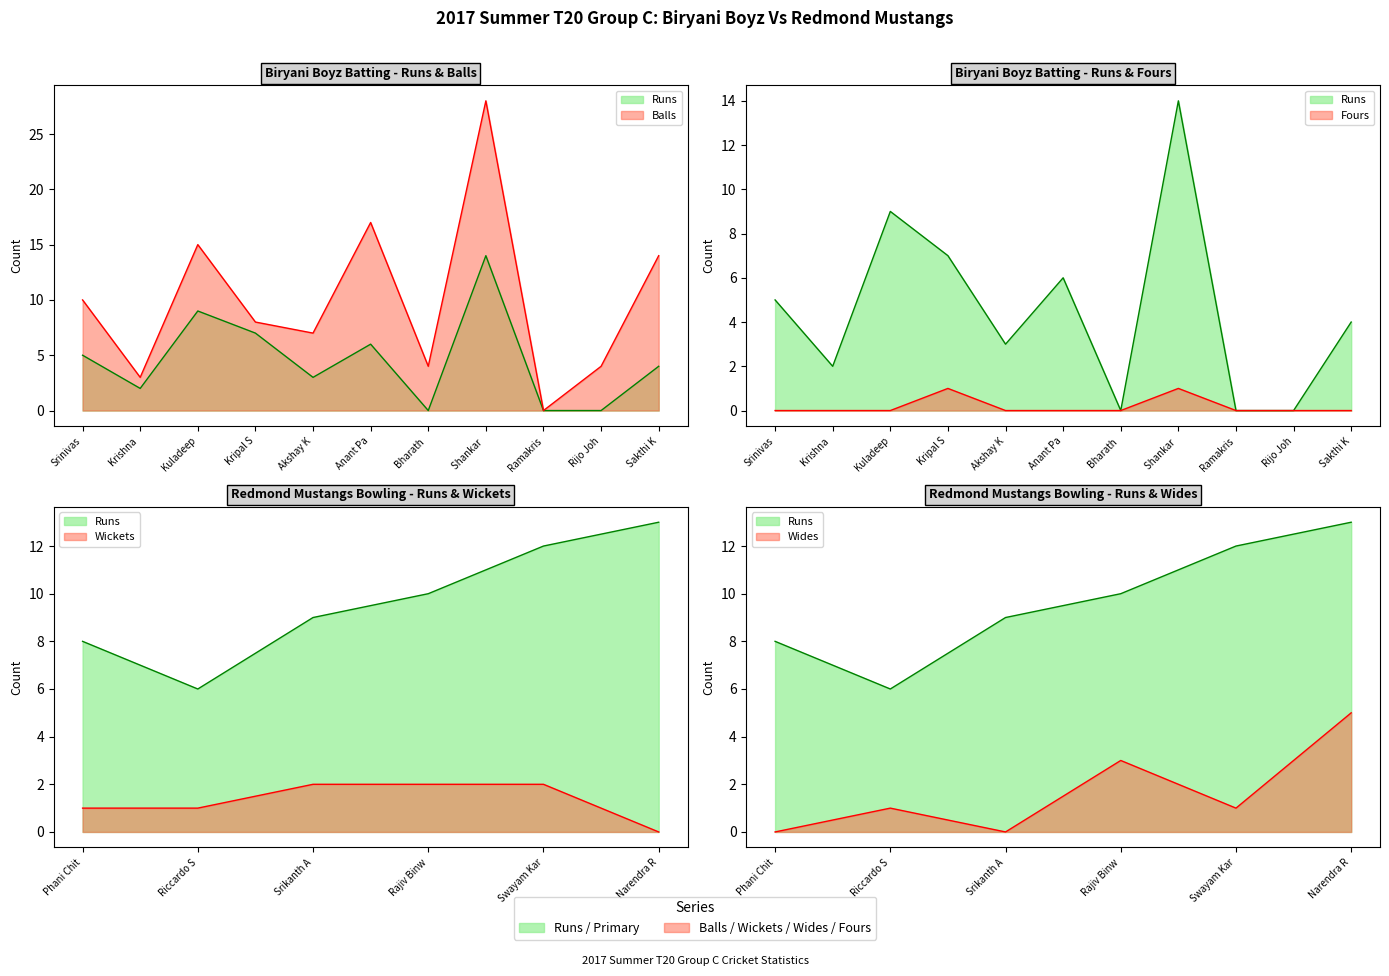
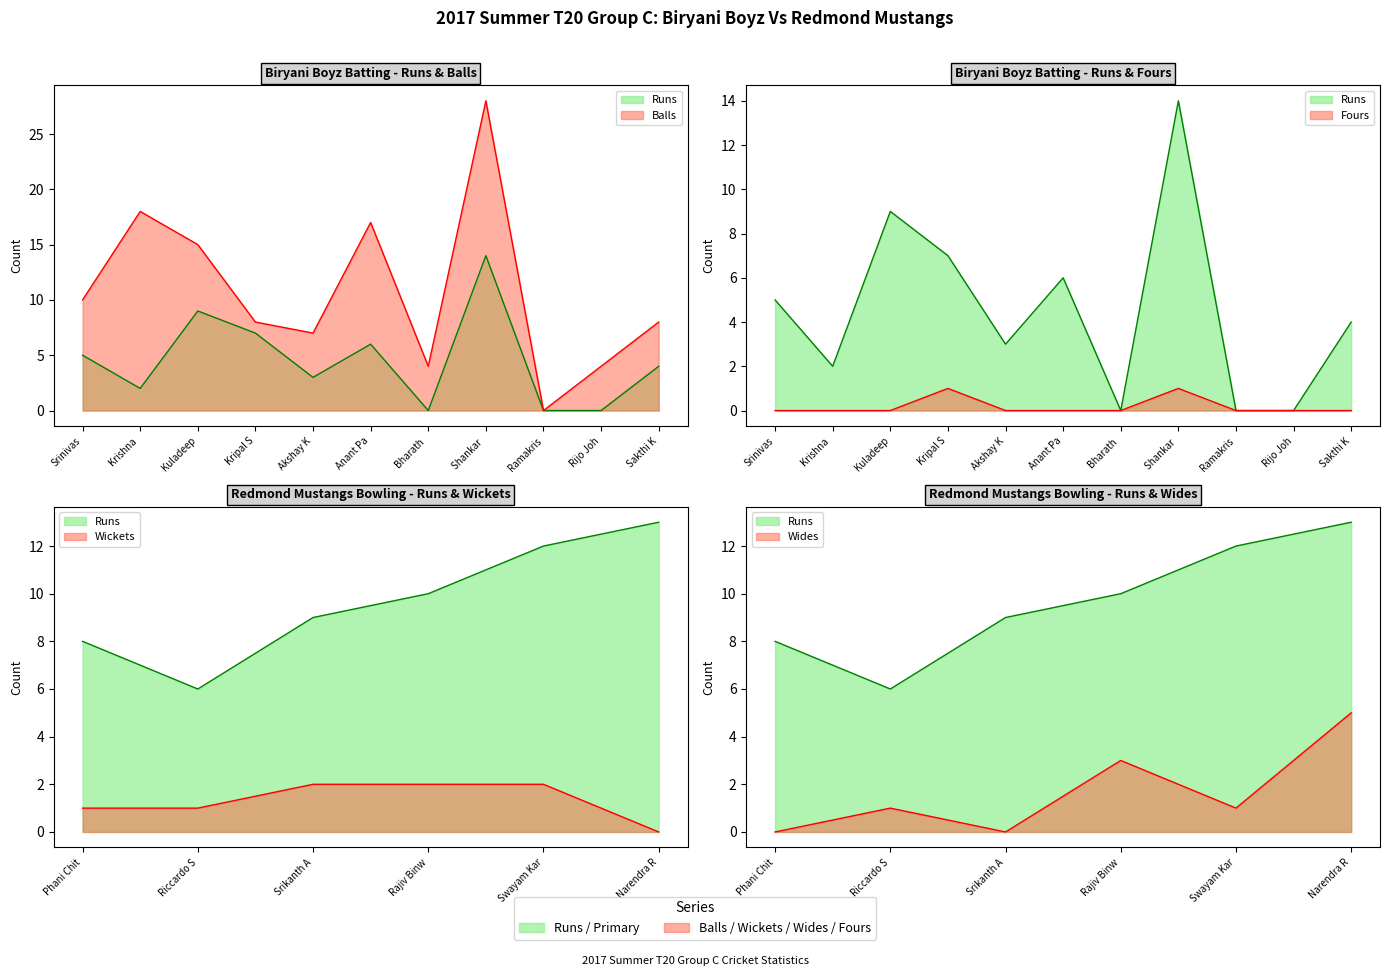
Biryani Boyz Batting - Runs & Balls, Balls, Krishna: 3 -> 18
Biryani Boyz Batting - Runs & Balls, Balls, Sakthi K: 14 -> 8
